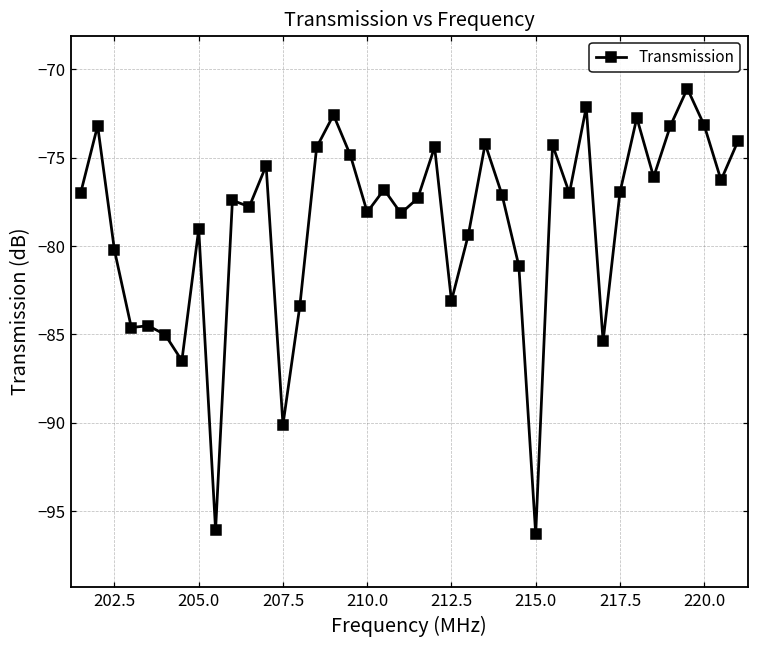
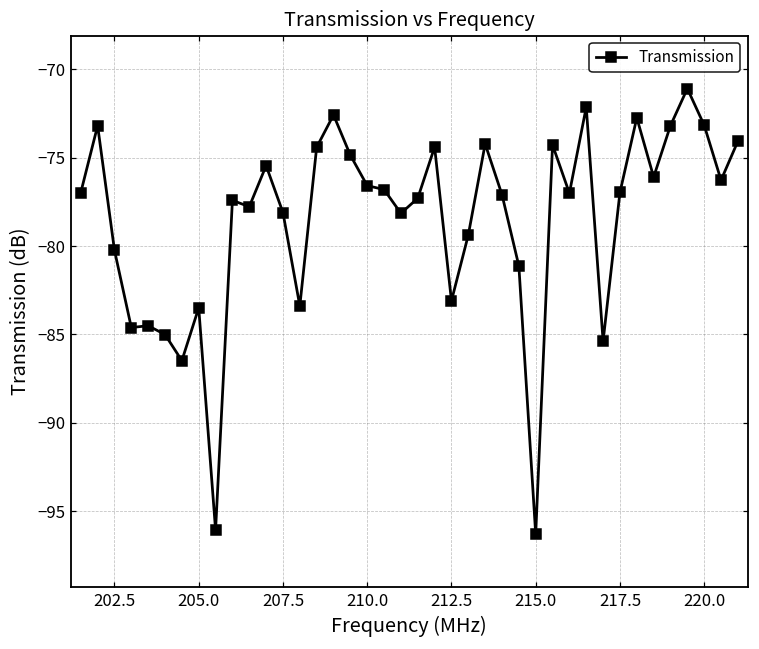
205.0: -79.0 -> -83.5
207.5: -90.1 -> -78.1
210.0: -78.1 -> -76.6
